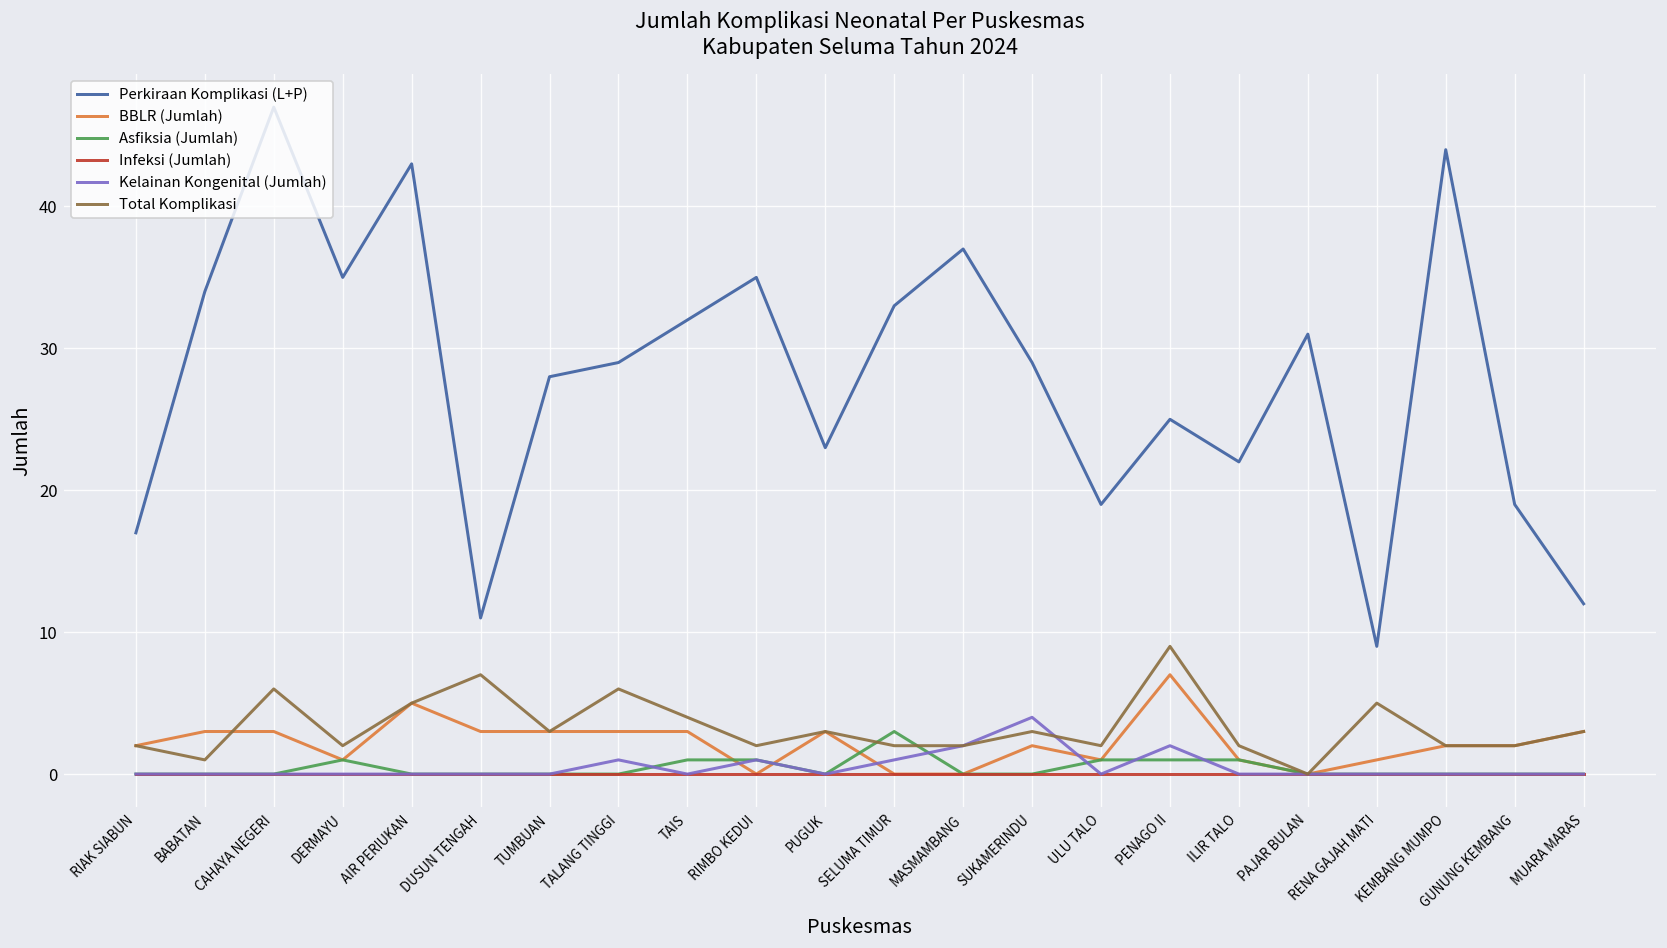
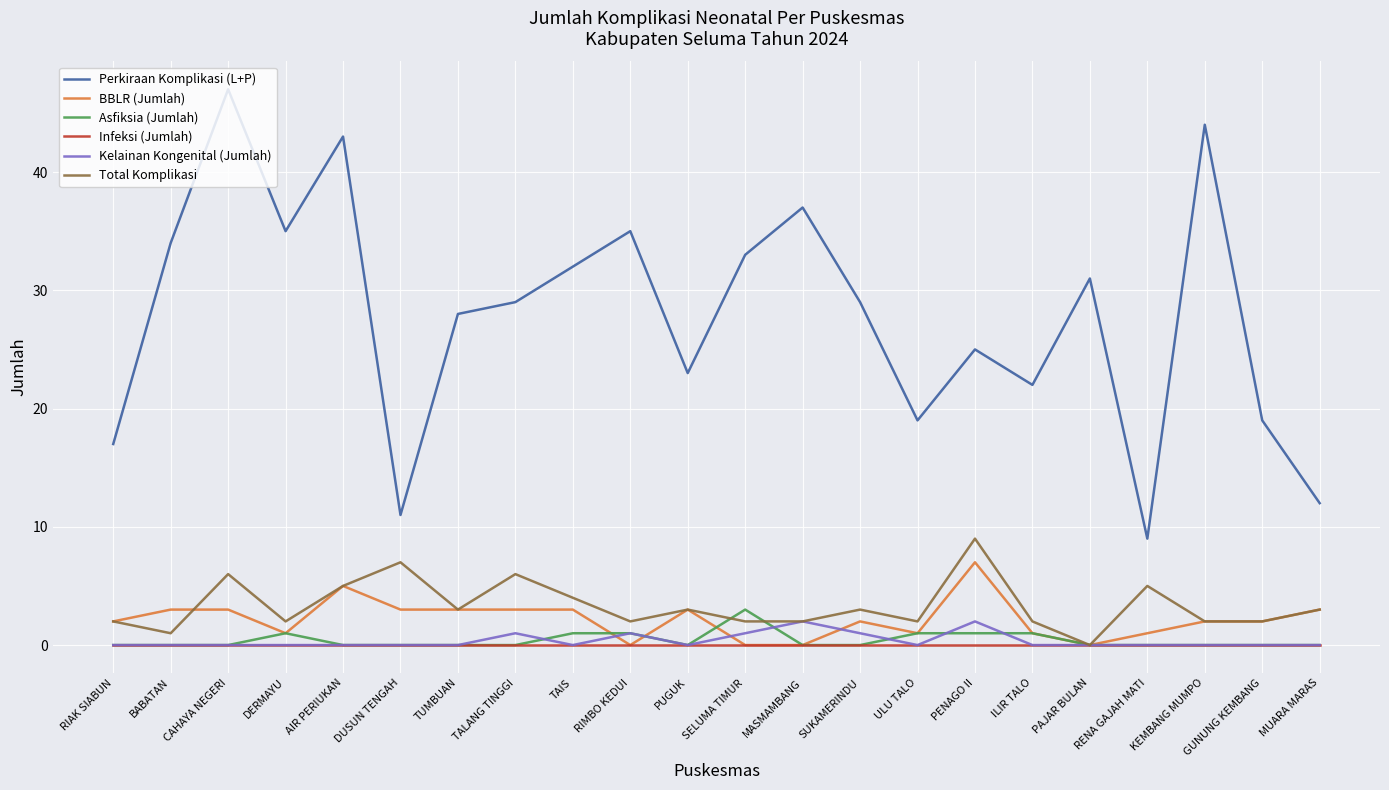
Kelainan Kongenital (Jumlah), SUKAMERINDU: 4 -> 1
